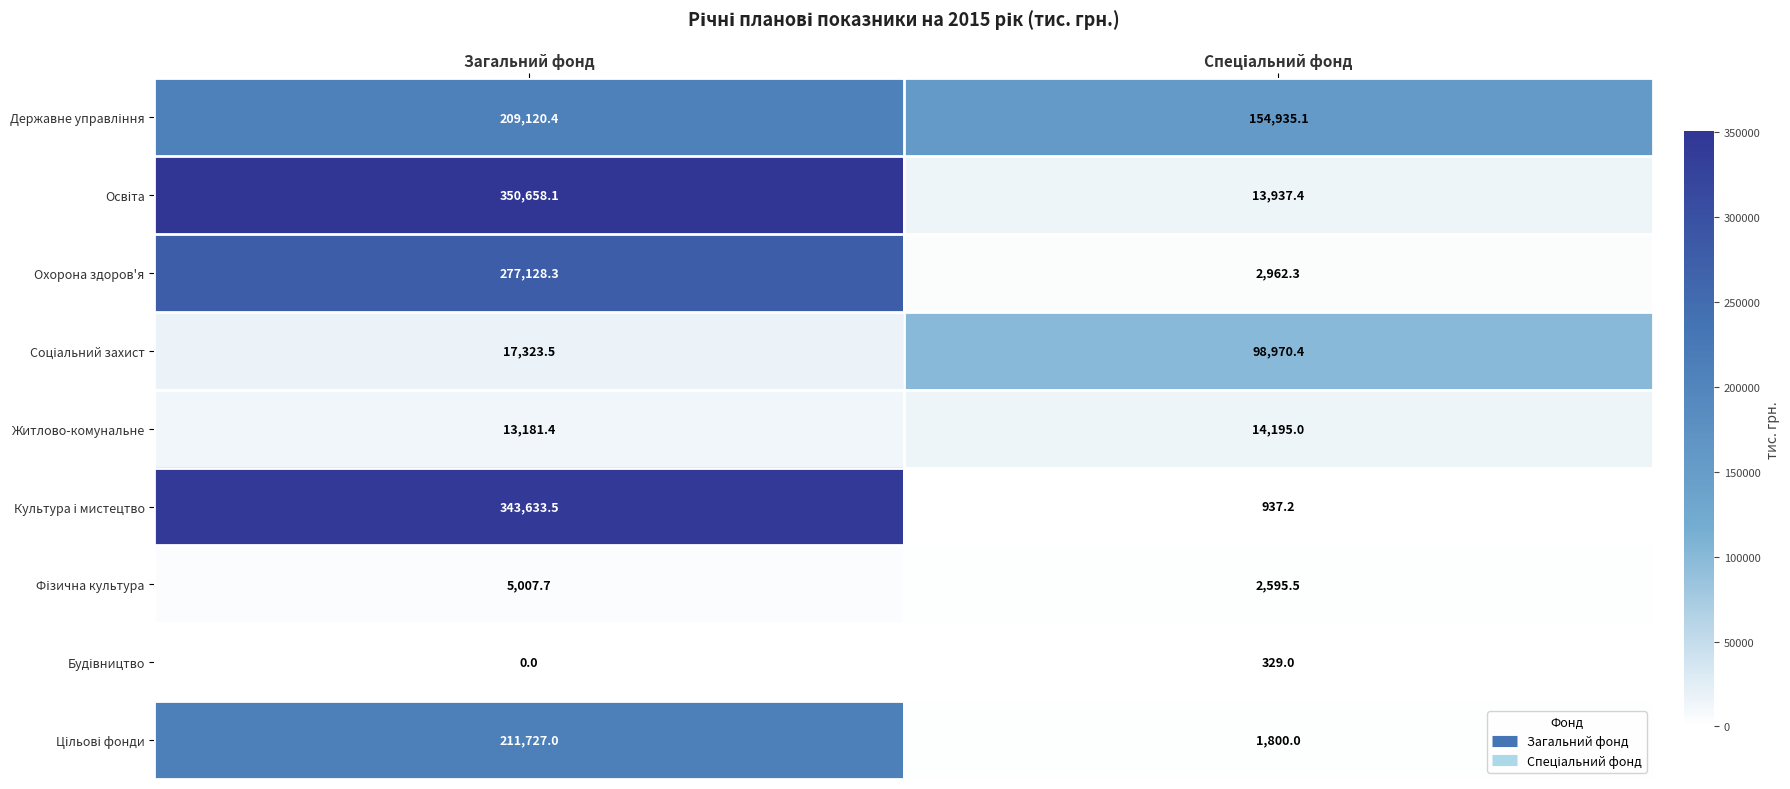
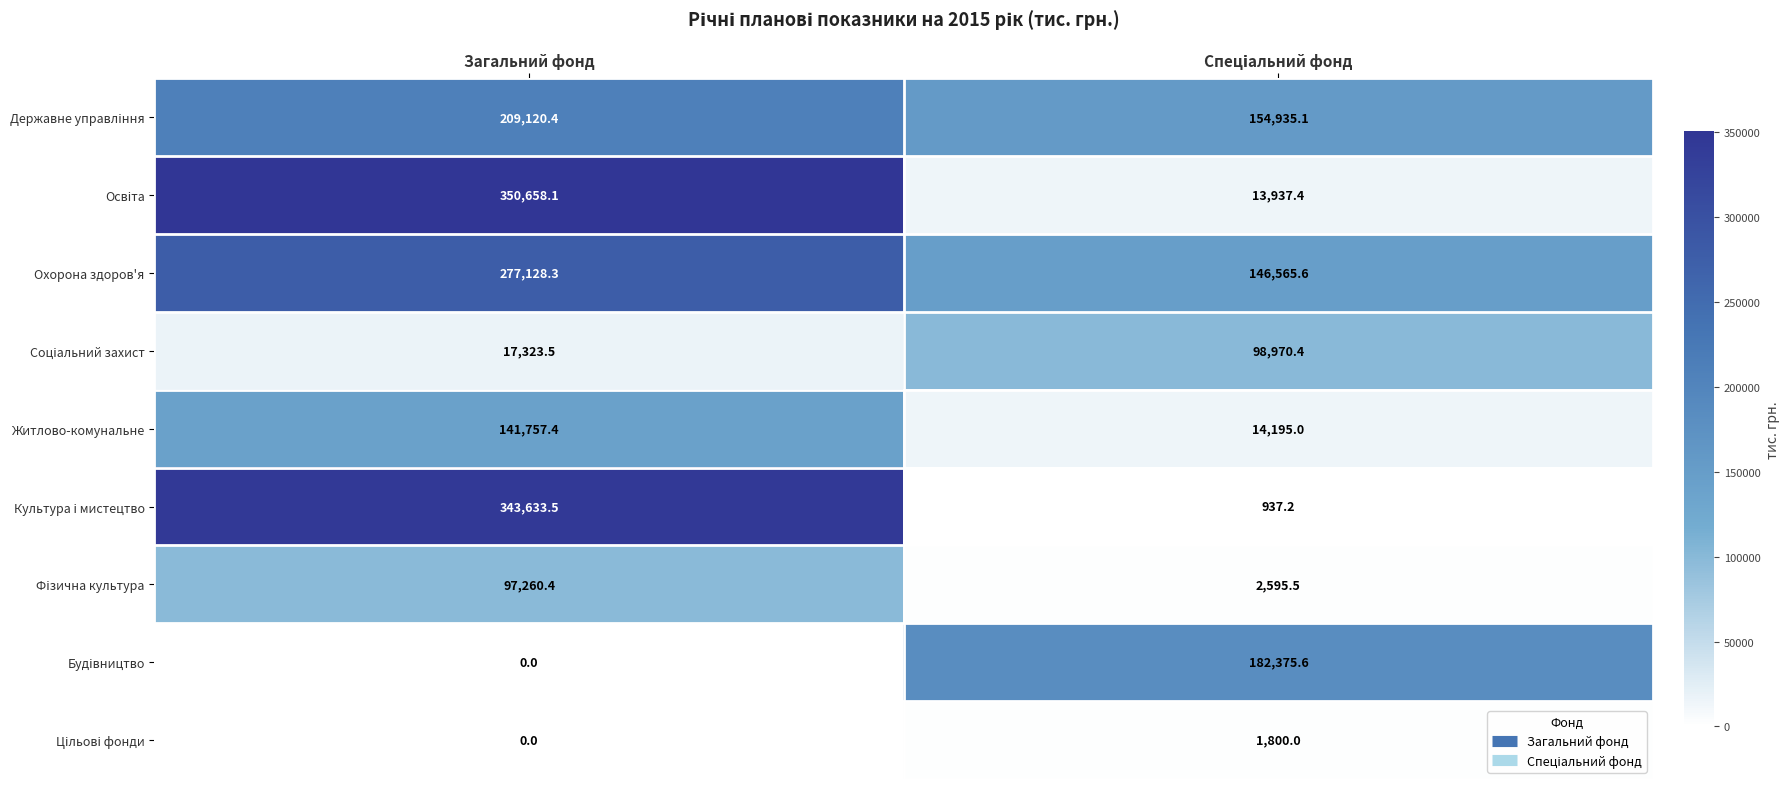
Охорона здоров'я, Спеціальний фонд: 2,962.3 -> 146,565.6
Житлово-комунальне, Загальний фонд: 13,181.4 -> 141,757.4
Фізична культура, Загальний фонд: 5,007.7 -> 97,260.4
Будівництво, Спеціальний фонд: 329.0 -> 182,375.6
Цільові фонди, Загальний фонд: 211,727.0 -> 0.0
